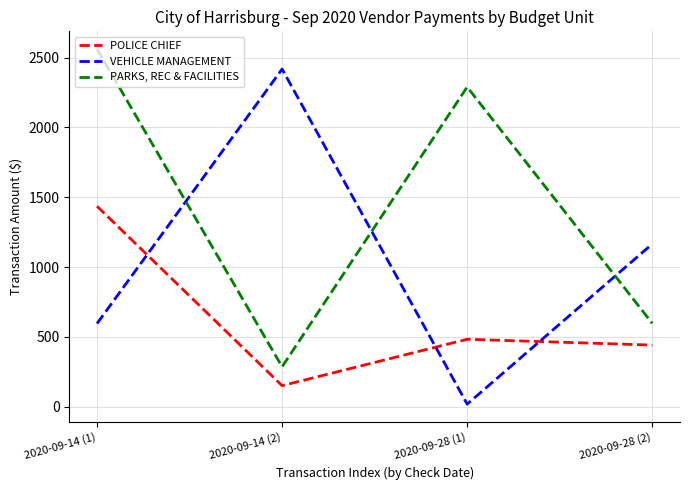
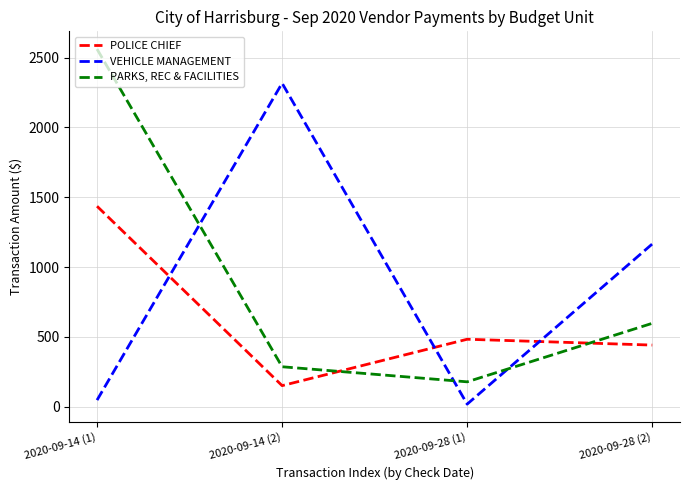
VEHICLE MANAGEMENT, 2020-09-14 (1): 590 -> 50
VEHICLE MANAGEMENT, 2020-09-14 (2): 2420 -> 2320
PARKS, REC & FACILITIES, 2020-09-28 (1): 2290 -> 180
